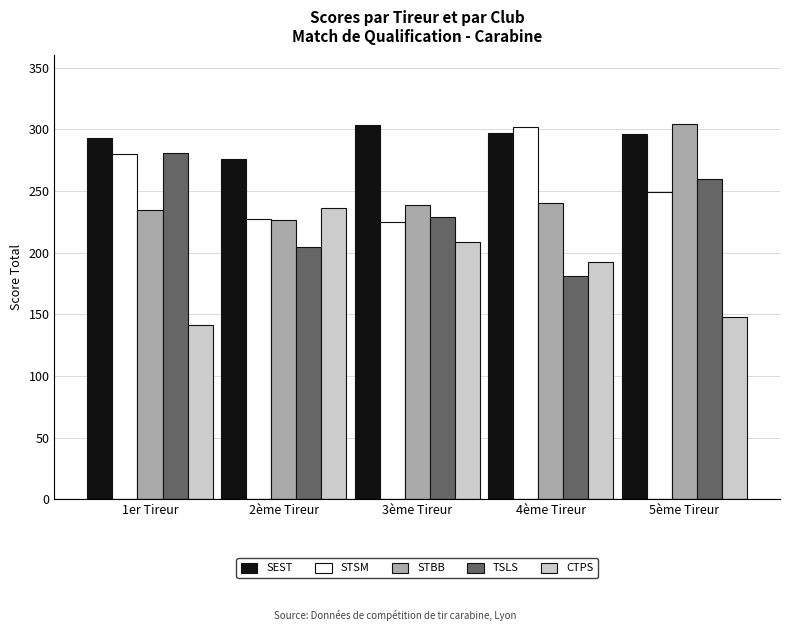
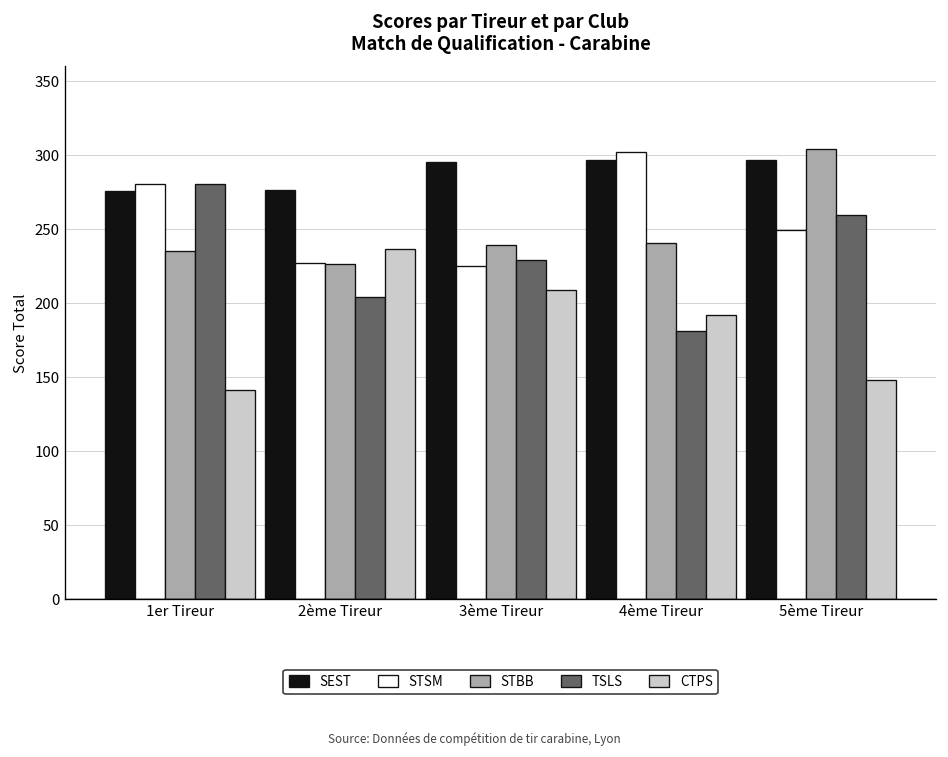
SEST, 1er Tireur: 293 -> 276
SEST, 3ème Tireur: 303 -> 296
